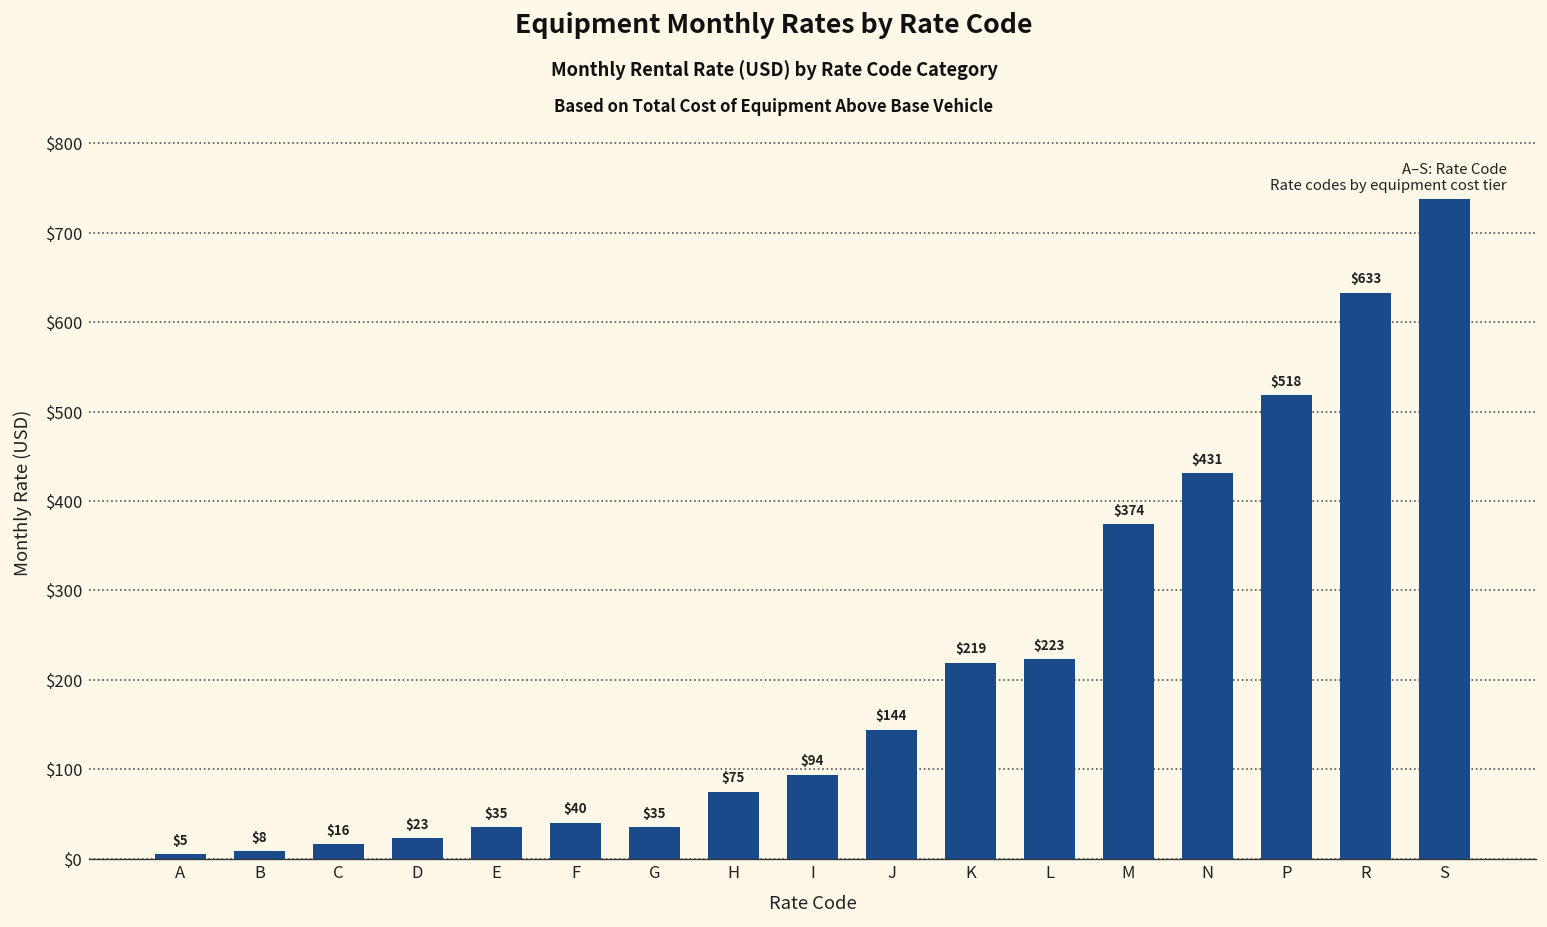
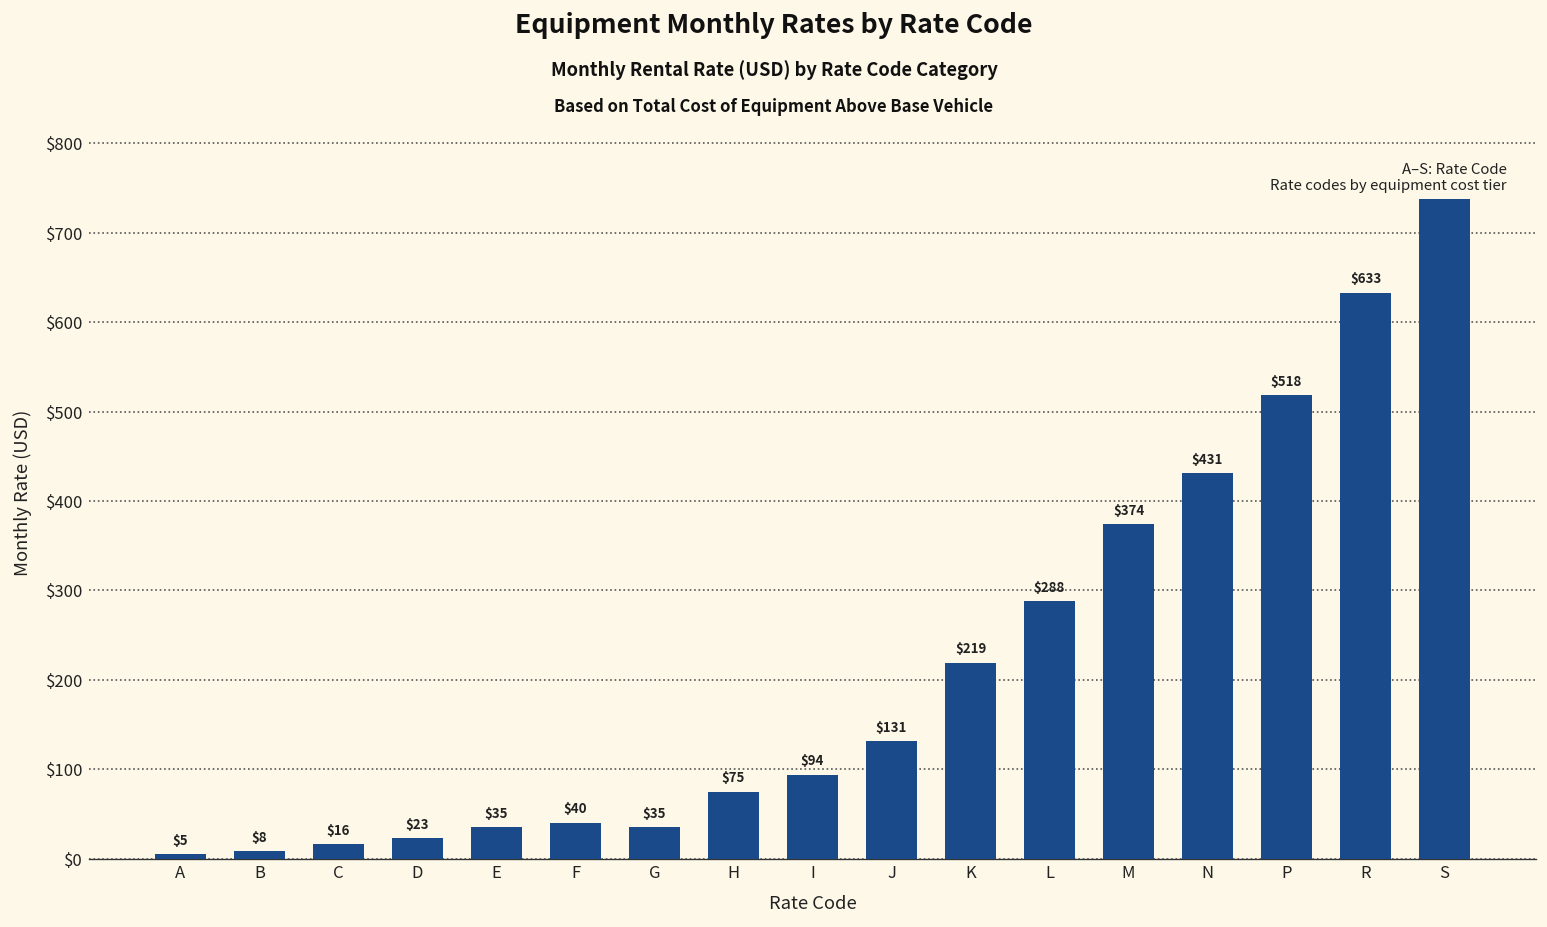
J: $144 -> $131
L: $223 -> $288
